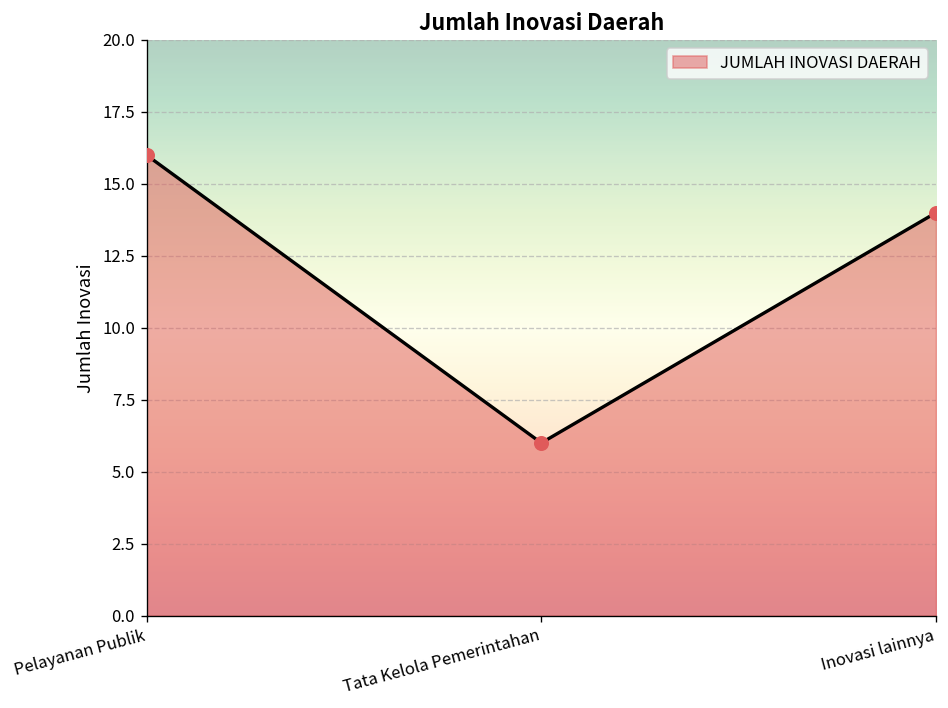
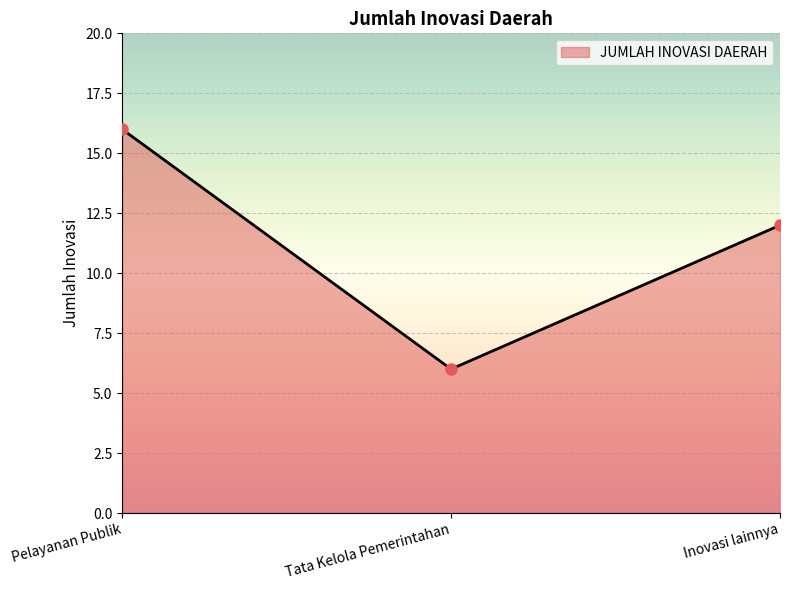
Inovasi lainnya: 14 -> 12
